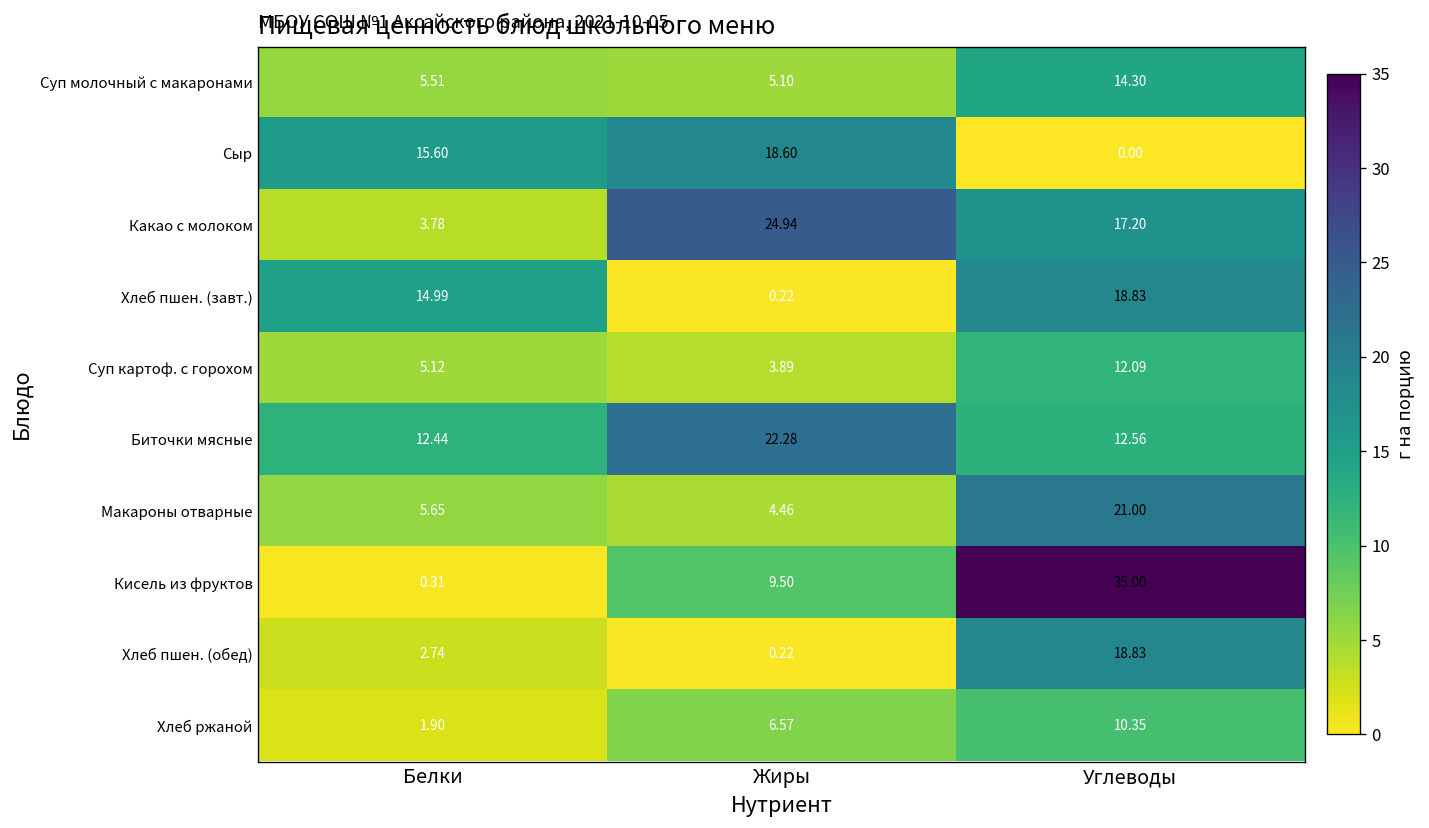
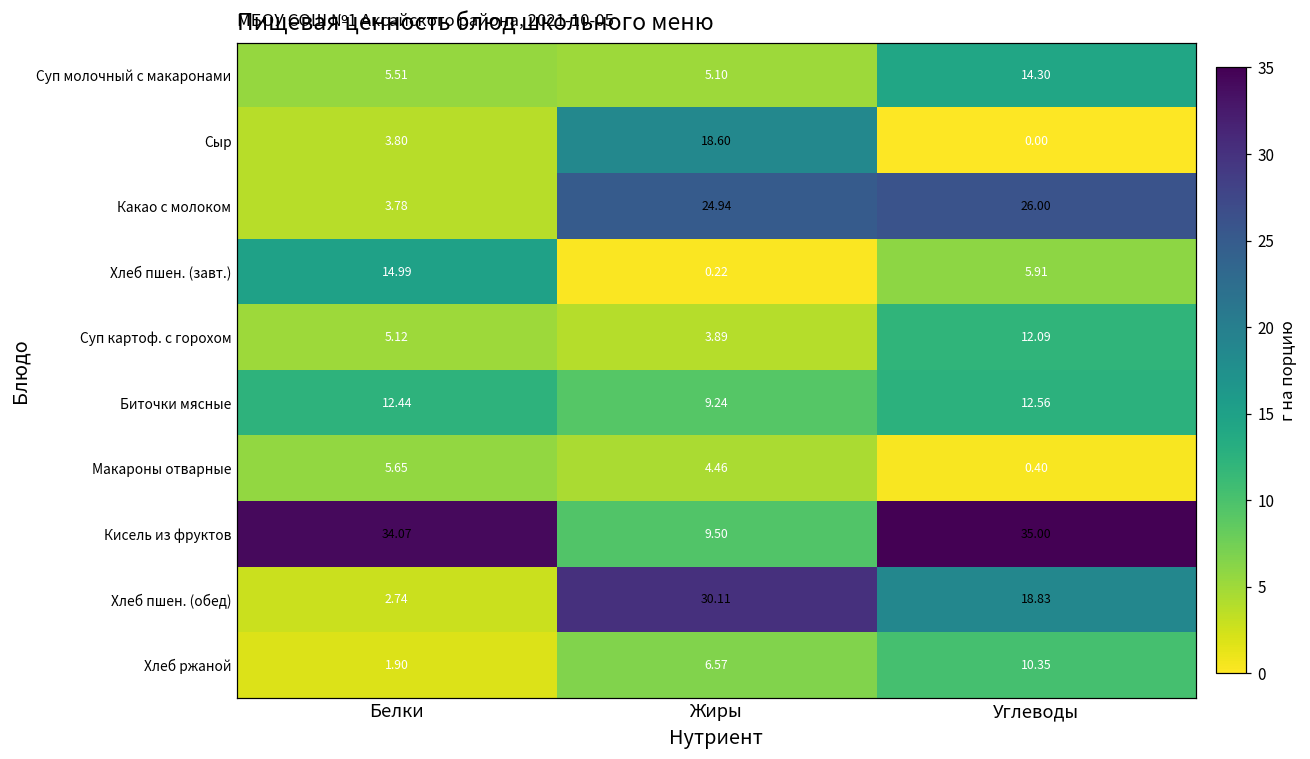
Сыр, Белки: 15.60 -> 3.80
Какао с молоком, Углеводы: 17.20 -> 26.00
Хлеб пшен. (завт.), Углеводы: 18.83 -> 5.91
Биточки мясные, Жиры: 22.28 -> 9.24
Макароны отварные, Углеводы: 21.00 -> 0.40
Кисель из фруктов, Белки: 0.31 -> 34.07
Хлеб пшен. (обед), Жиры: 0.22 -> 30.11
